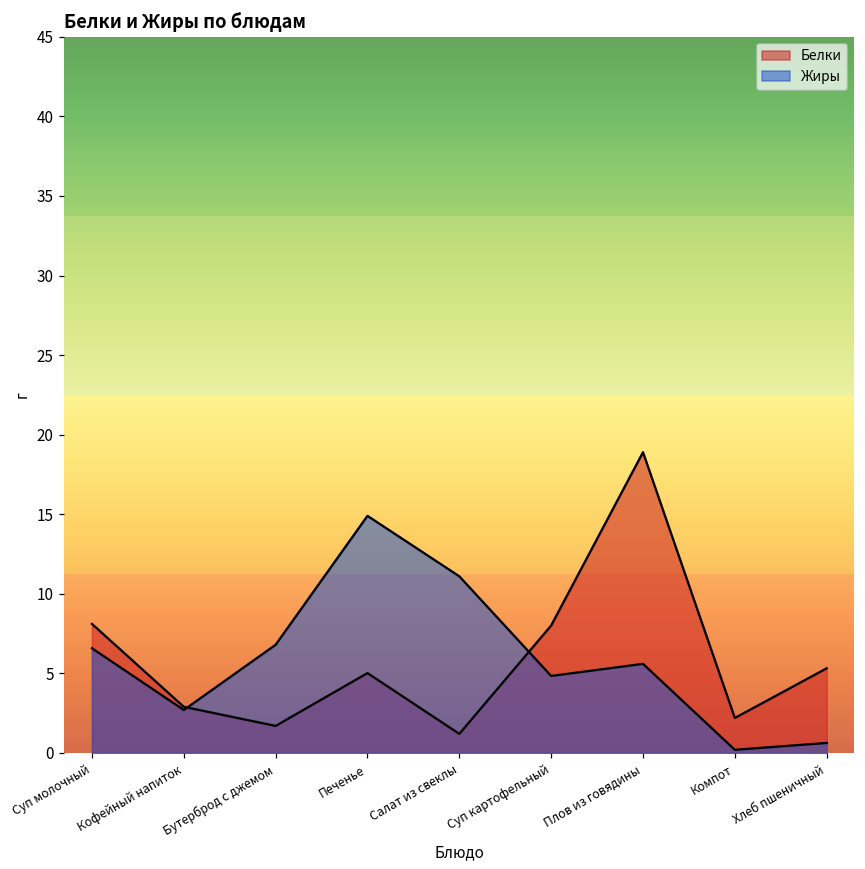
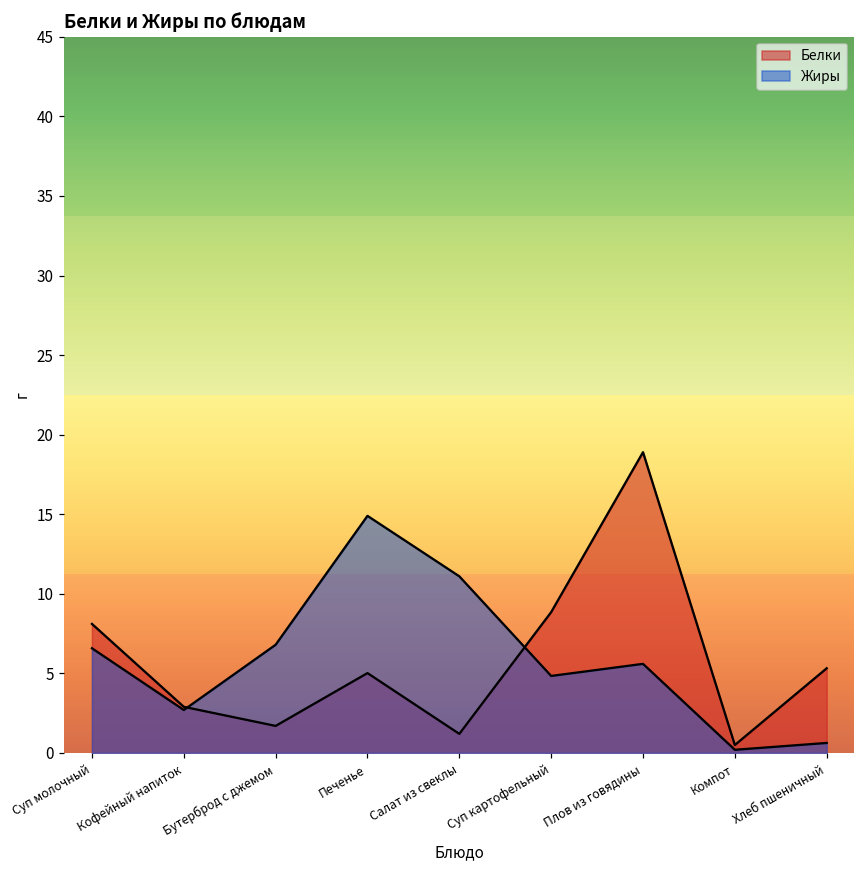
Белки, Суп картофельный: 8.0 -> 8.9
Белки, Компот: 2.2 -> 0.5
